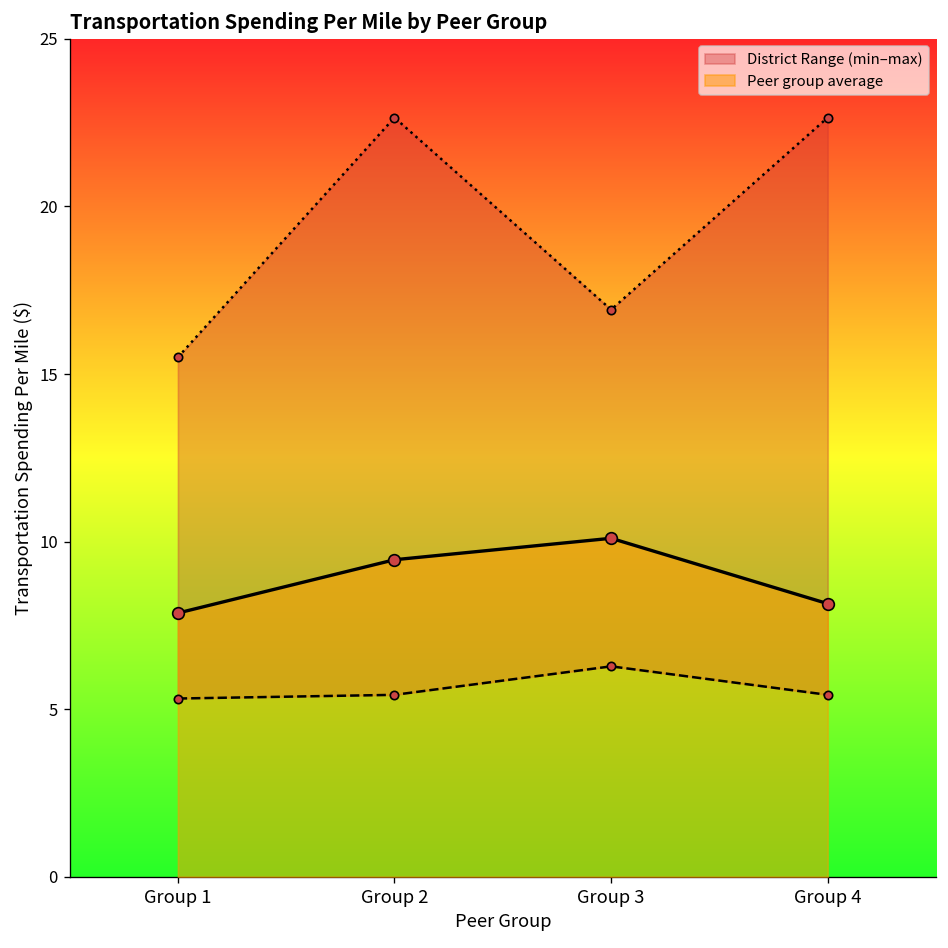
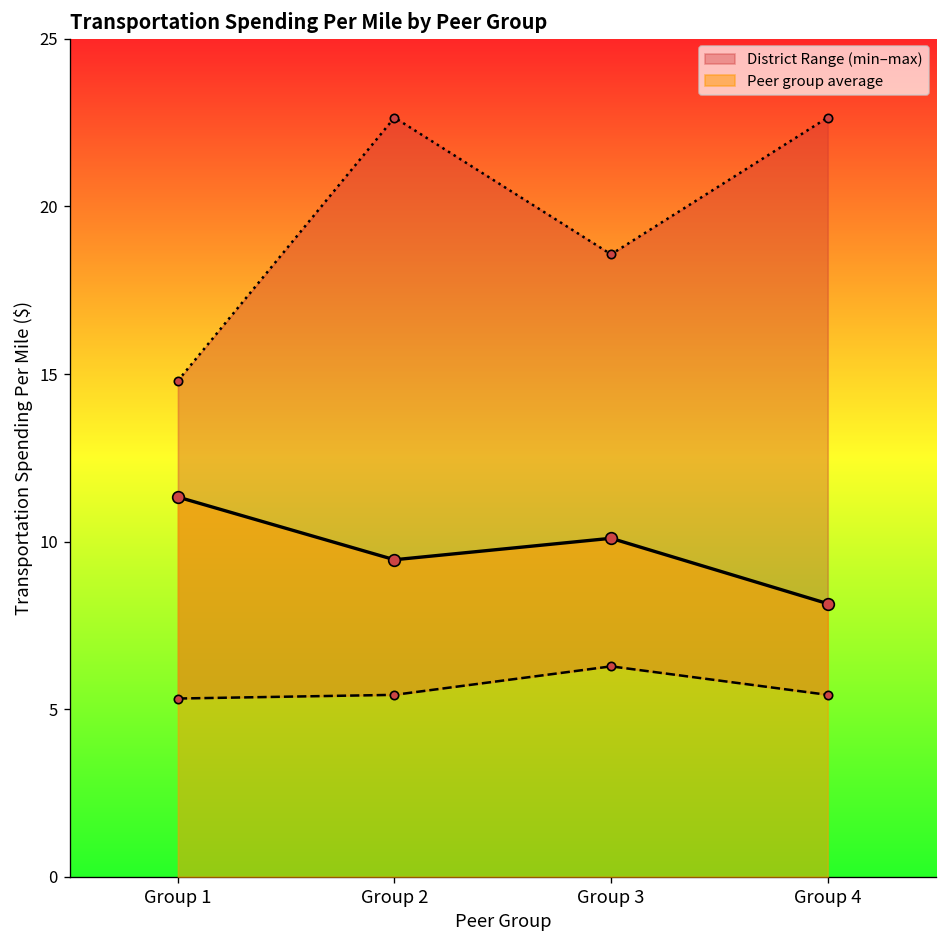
Peer group average, Group 1: 7.9 -> 11.3
District Range (min–max), Group 1: 15.5 -> 14.8
District Range (min–max), Group 3: 16.9 -> 18.6
